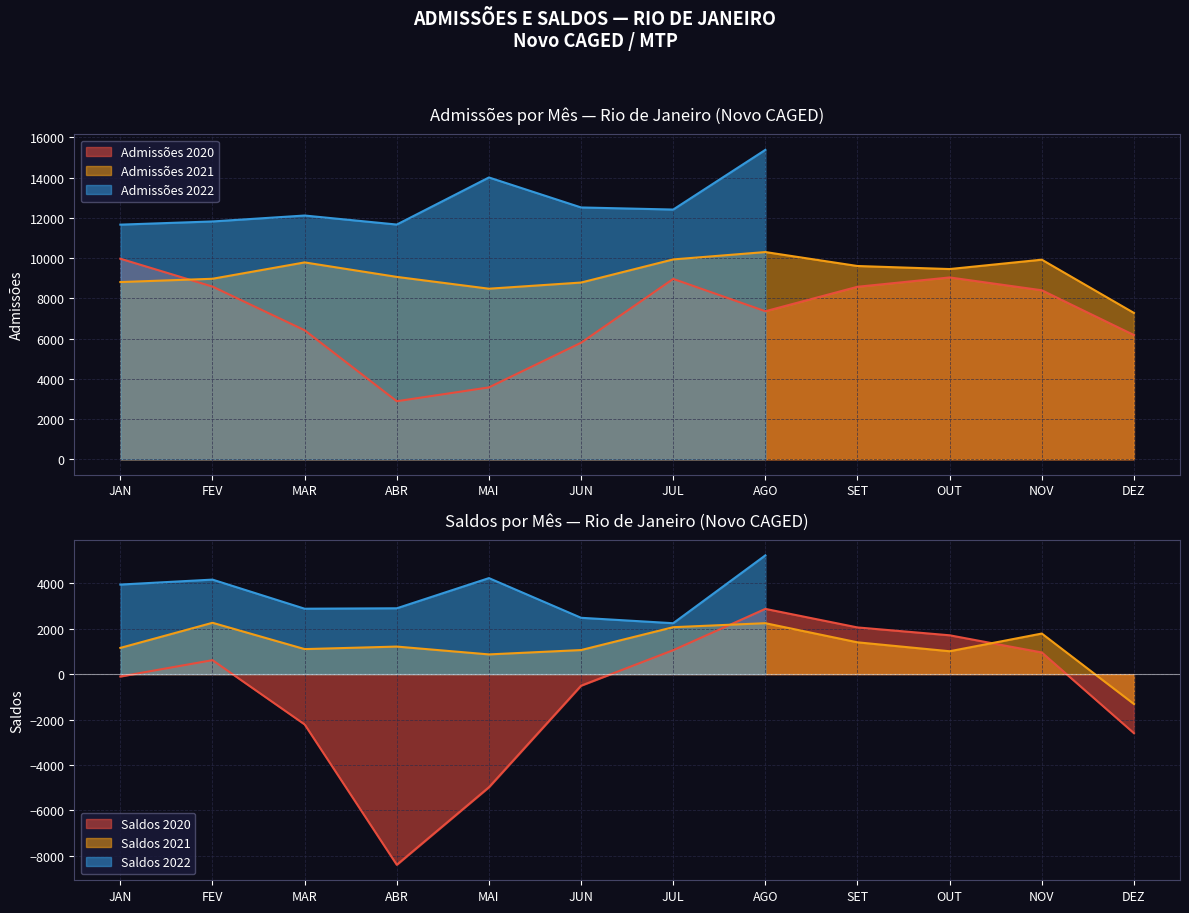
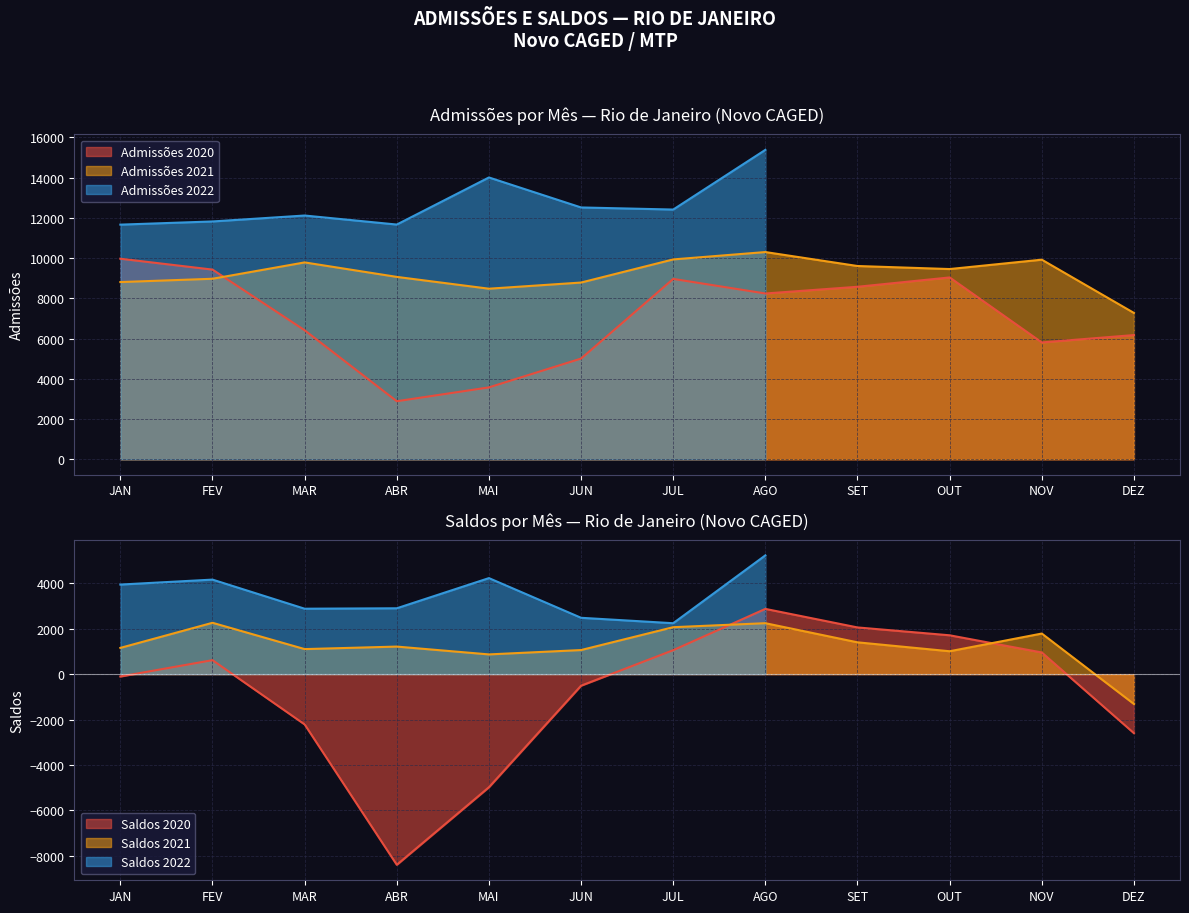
Admissões por Mês — Rio de Janeiro (Novo CAGED), Admissões 2020, FEV: 8600 -> 9400
Admissões por Mês — Rio de Janeiro (Novo CAGED), Admissões 2020, JUN: 5800 -> 5000
Admissões por Mês — Rio de Janeiro (Novo CAGED), Admissões 2020, AGO: 7400 -> 8200
Admissões por Mês — Rio de Janeiro (Novo CAGED), Admissões 2020, NOV: 8400 -> 5800
